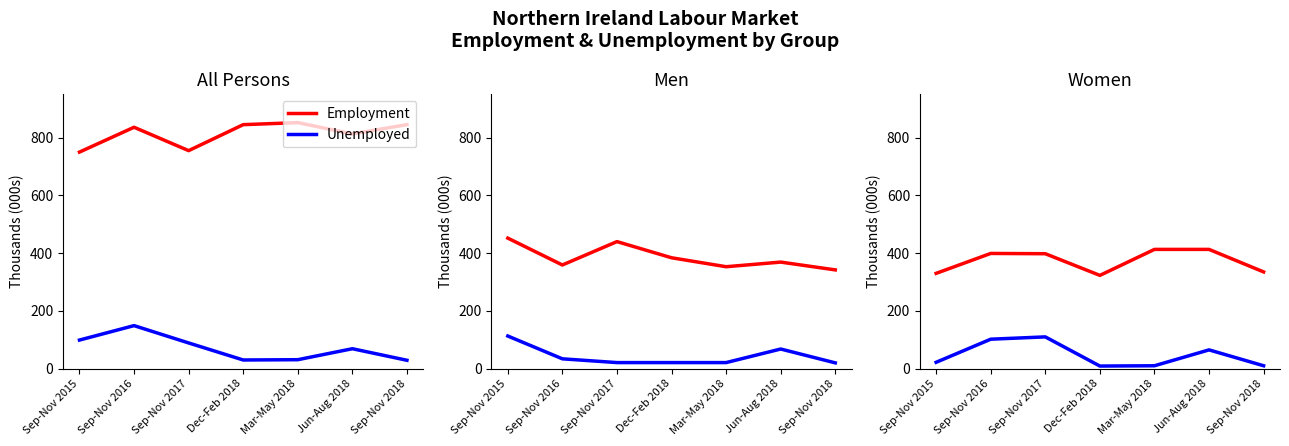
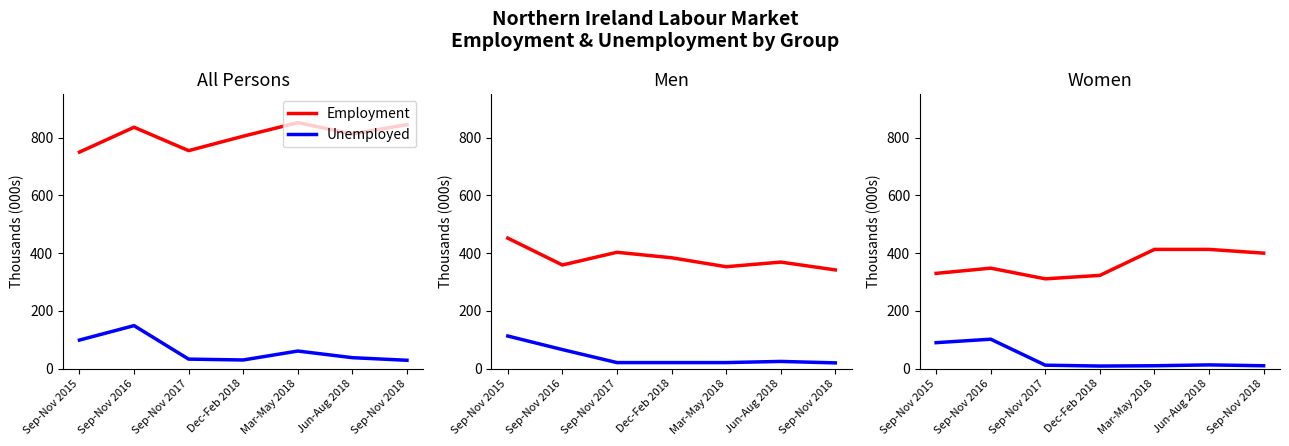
All Persons, Unemployed, Sep-Nov 2017: 90 -> 30
All Persons, Employment, Dec-Feb 2018: 850 -> 810
All Persons, Unemployed, Mar-May 2018: 30 -> 60
All Persons, Unemployed, Jun-Aug 2018: 70 -> 40
Men, Unemployed, Sep-Nov 2016: 30 -> 70
Men, Employment, Sep-Nov 2017: 440 -> 400
Men, Unemployed, Jun-Aug 2018: 70 -> 30
Women, Unemployed, Sep-Nov 2015: 20 -> 90
Women, Employment, Sep-Nov 2016: 400 -> 350
Women, Employment, Sep-Nov 2017: 400 -> 310
Women, Unemployed, Sep-Nov 2017: 110 -> 10
Women, Unemployed, Jun-Aug 2018: 70 -> 10
Women, Employment, Sep-Nov 2018: 340 -> 400
